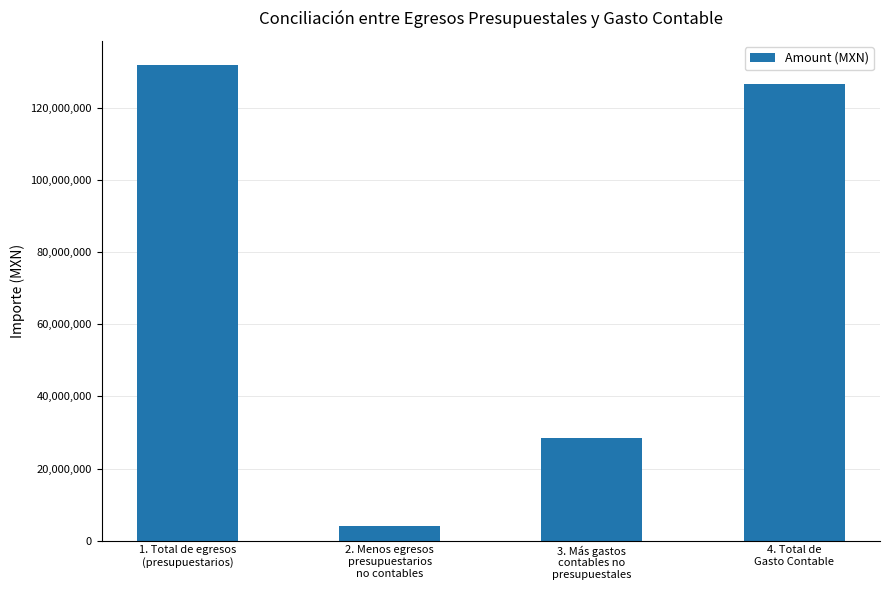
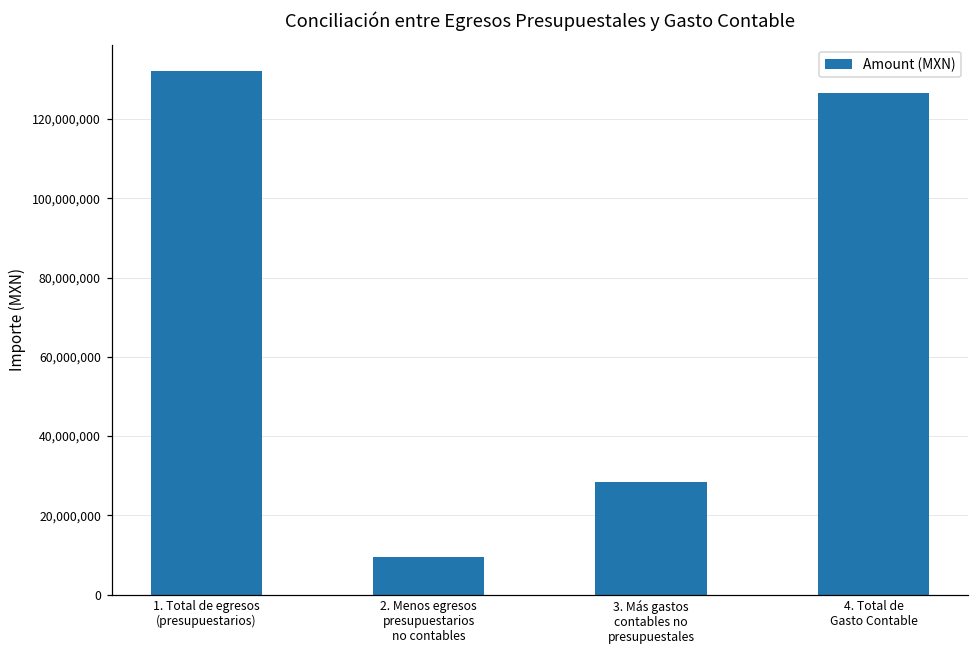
2. Menos egresos presupuestarios no contables: 4,000,000 -> 9,000,000
